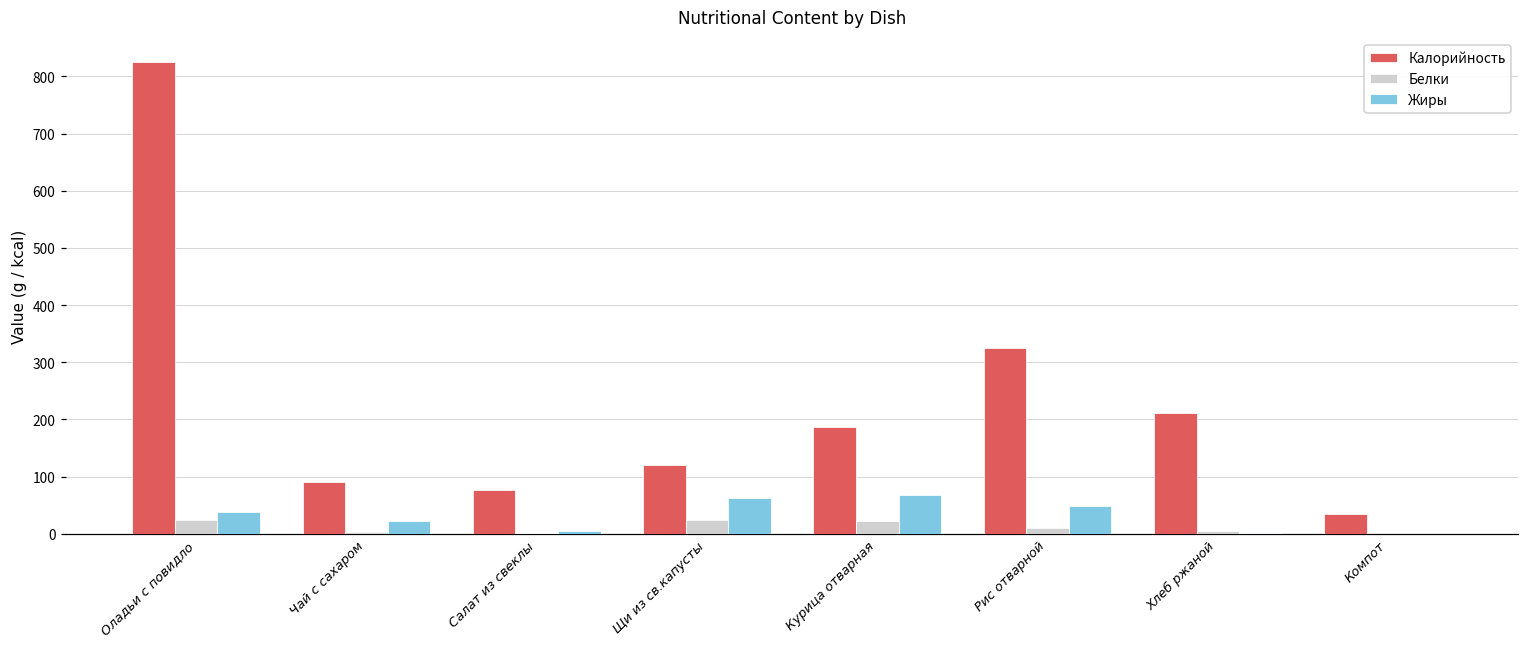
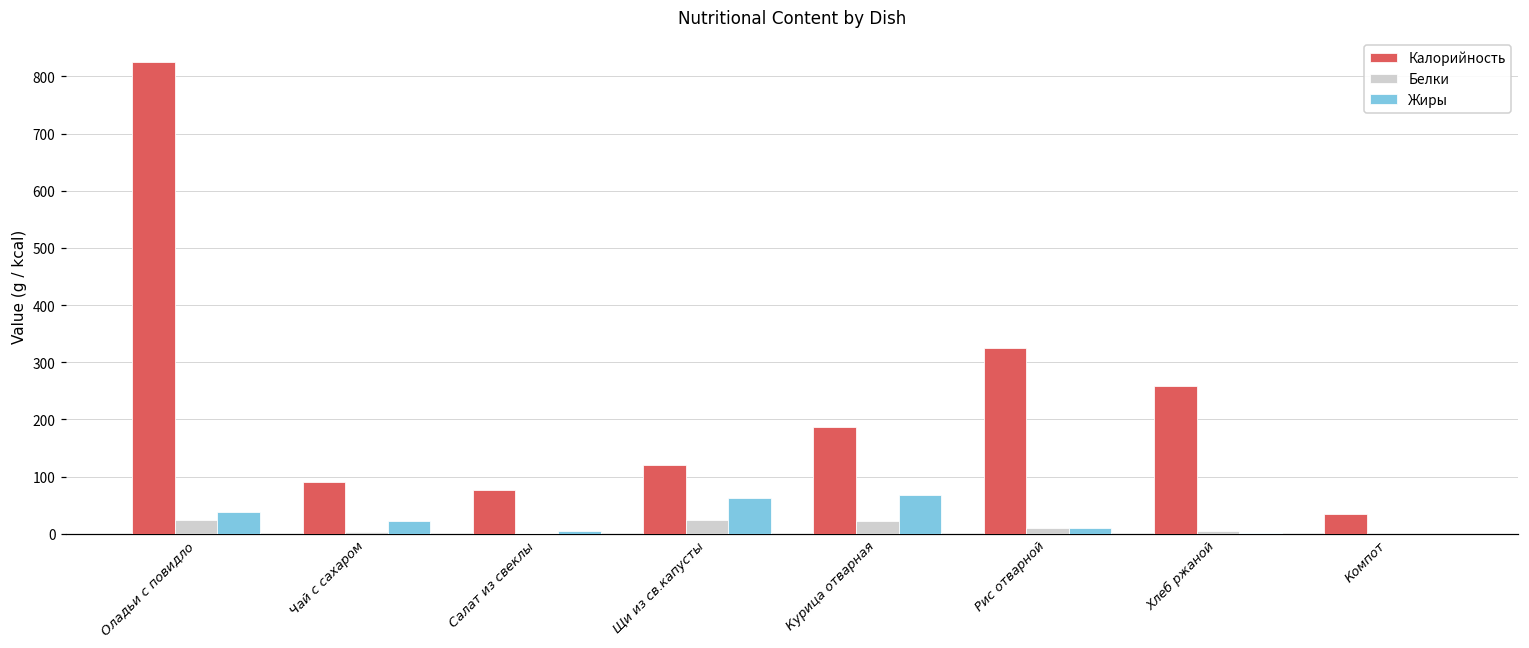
Жиры, Рис отварной: 50 -> 10
Калорийность, Хлеб ржаной: 210 -> 260
